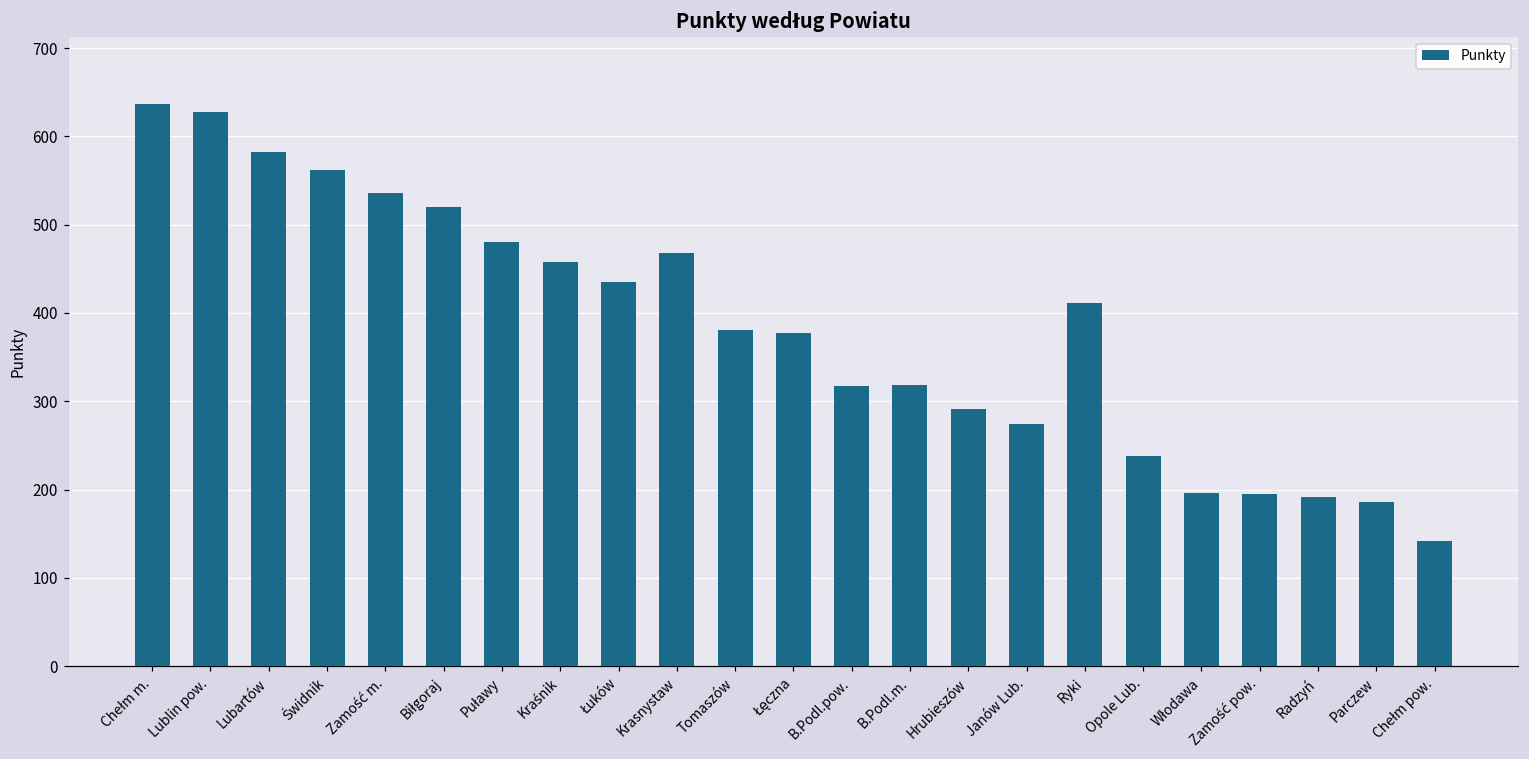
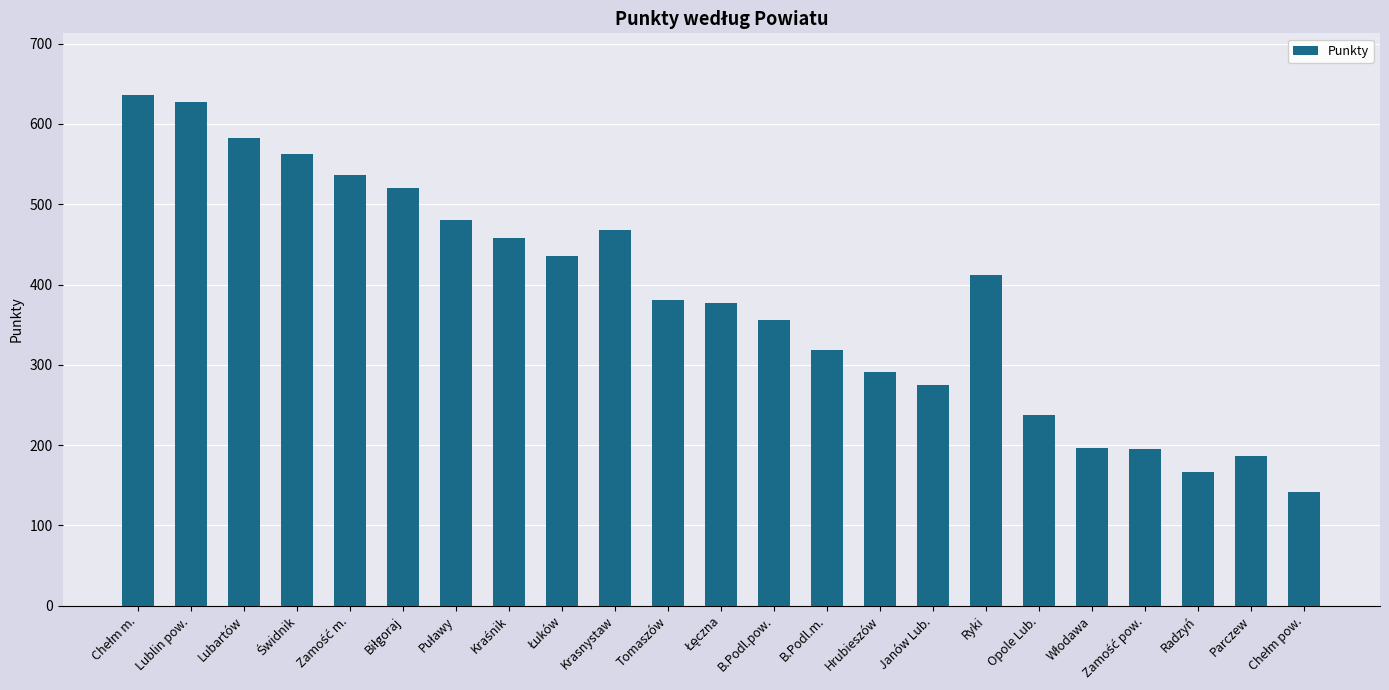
B.Podl.pow.: 320 -> 360
Radzyń: 190 -> 170
